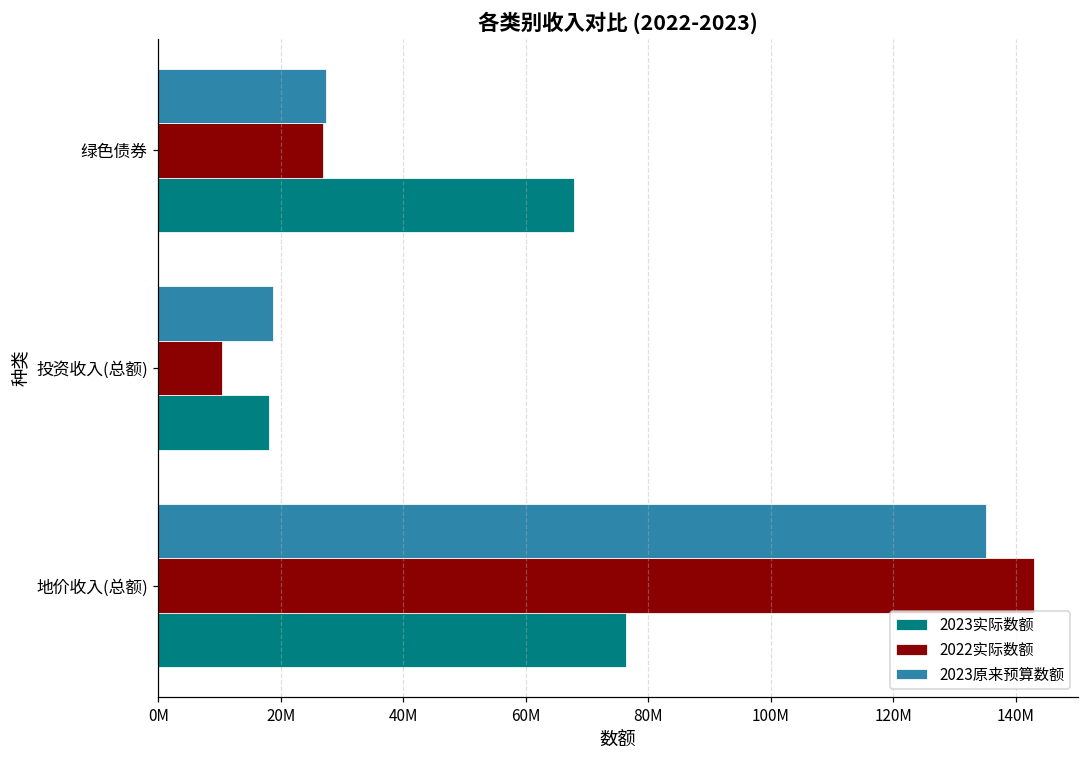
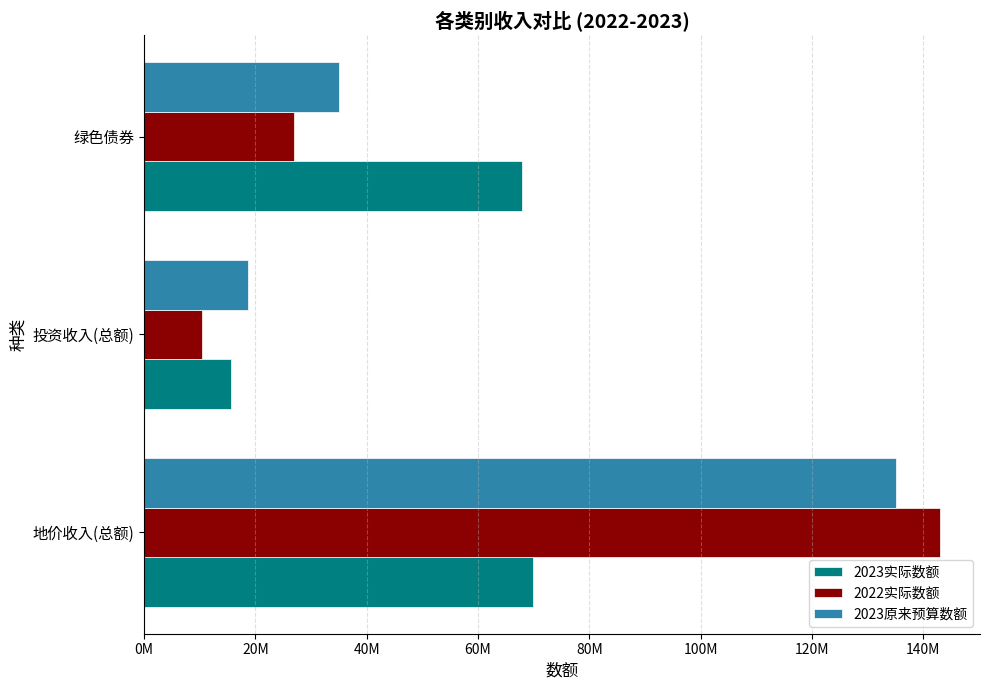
2023原来预算数额, 绿色债券: 27000000 -> 35000000
2023实际数额, 投资收入(总额): 18000000 -> 16000000
2023实际数额, 地价收入(总额): 76000000 -> 70000000
